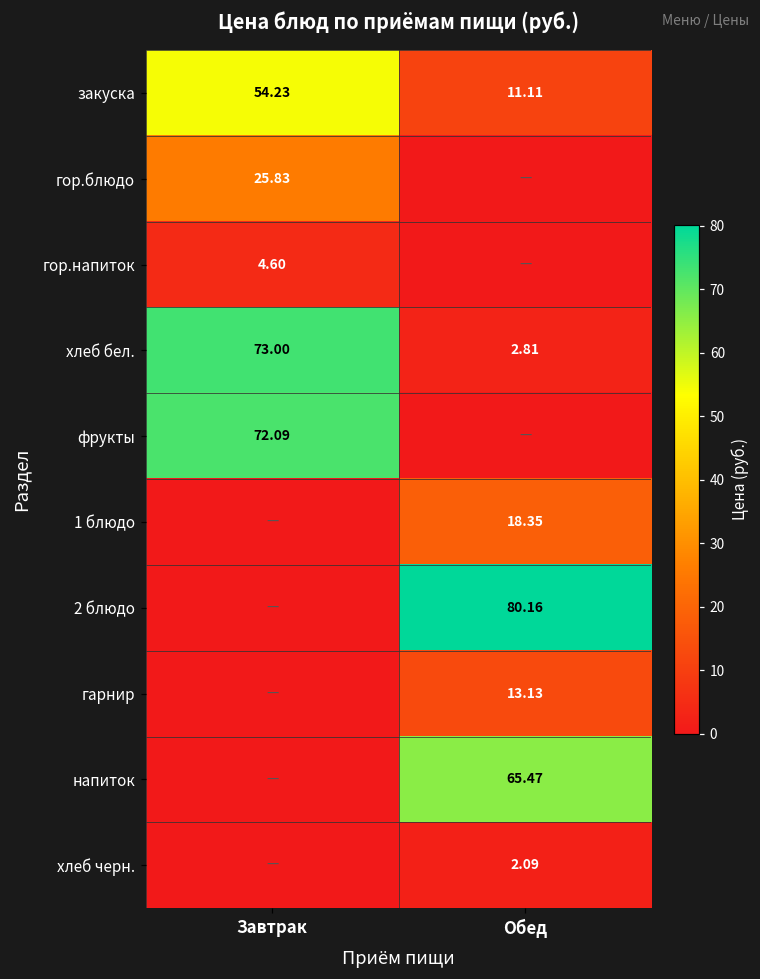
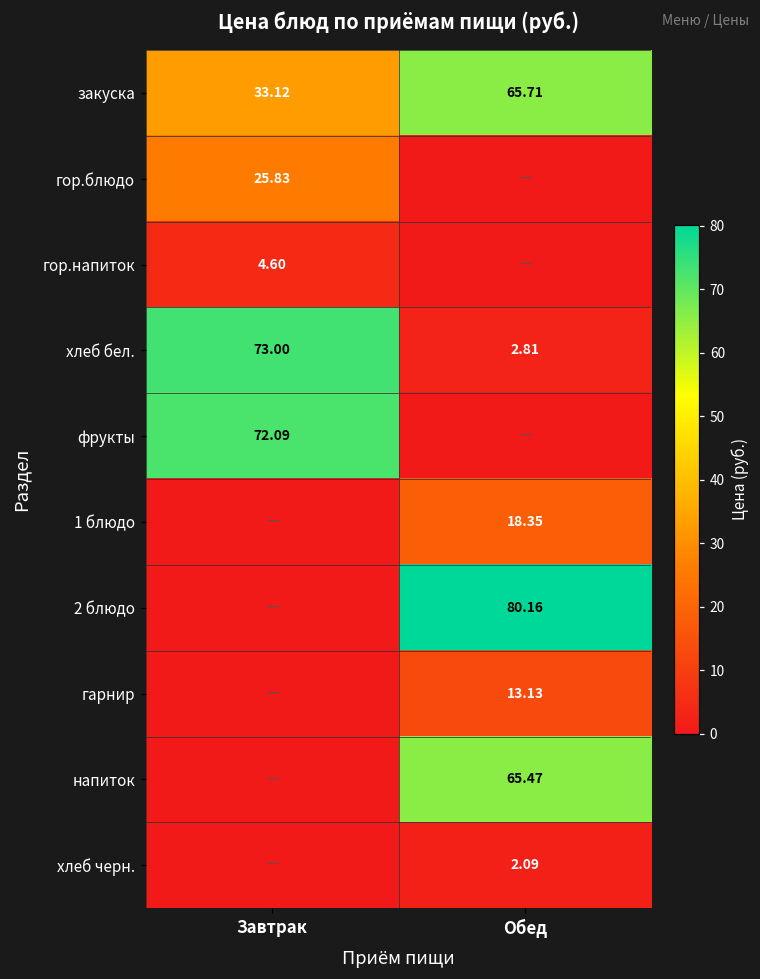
закуска, Завтрак: 54.23 -> 33.12
закуска, Обед: 11.11 -> 65.71
